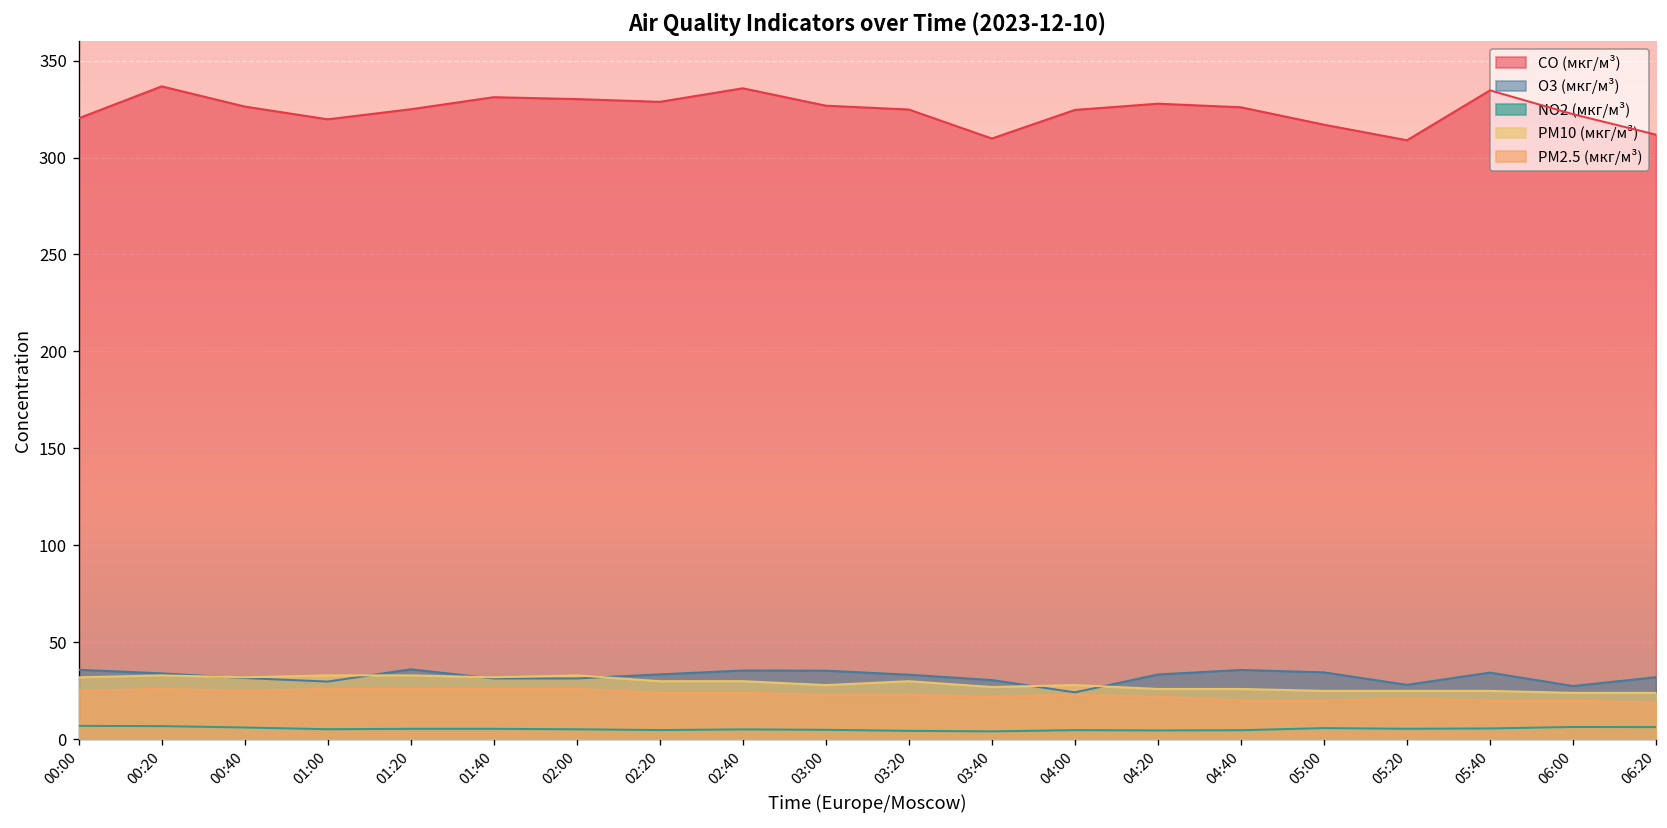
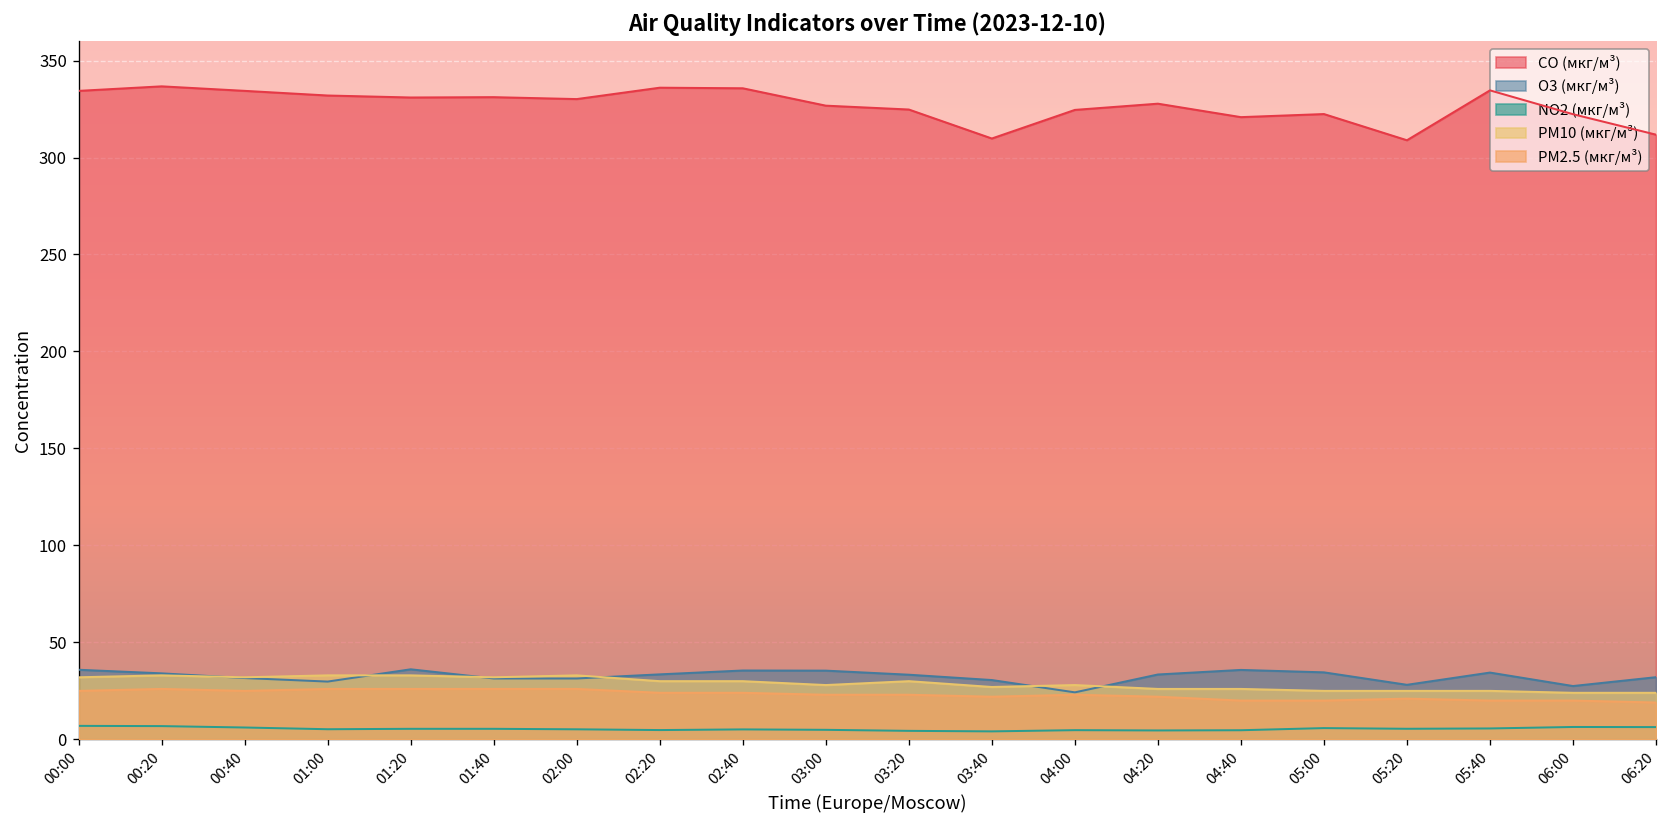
CO (мкг/м³), 00:00: 320 -> 334
CO (мкг/м³), 00:40: 326 -> 334
CO (мкг/м³), 01:00: 320 -> 332
CO (мкг/м³), 01:20: 325 -> 331
CO (мкг/м³), 02:20: 329 -> 336
CO (мкг/м³), 04:40: 326 -> 321
CO (мкг/м³), 05:00: 317 -> 322
